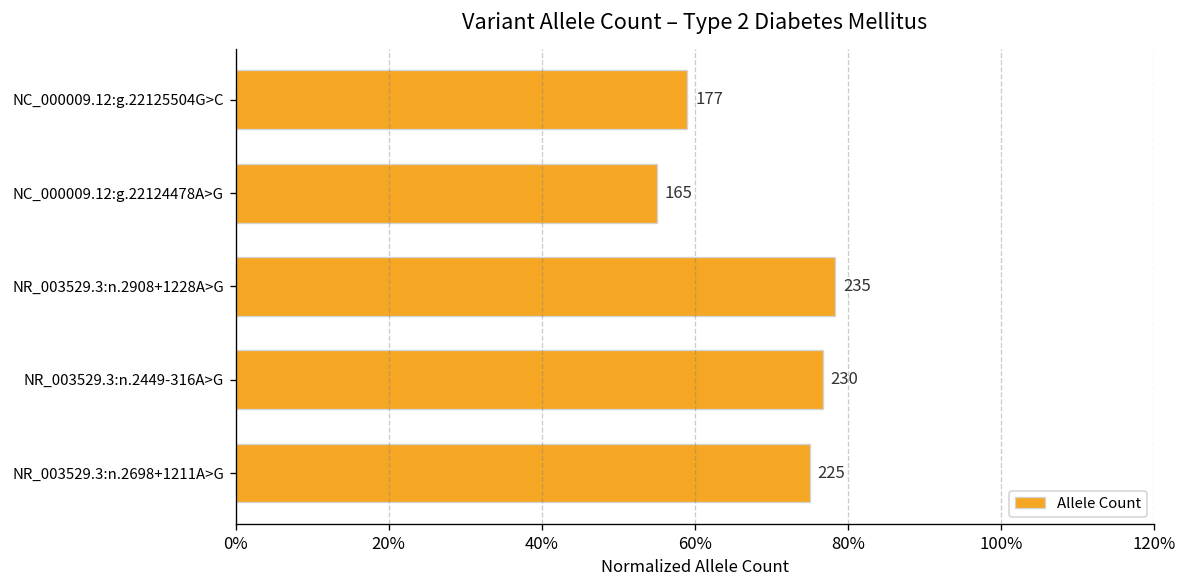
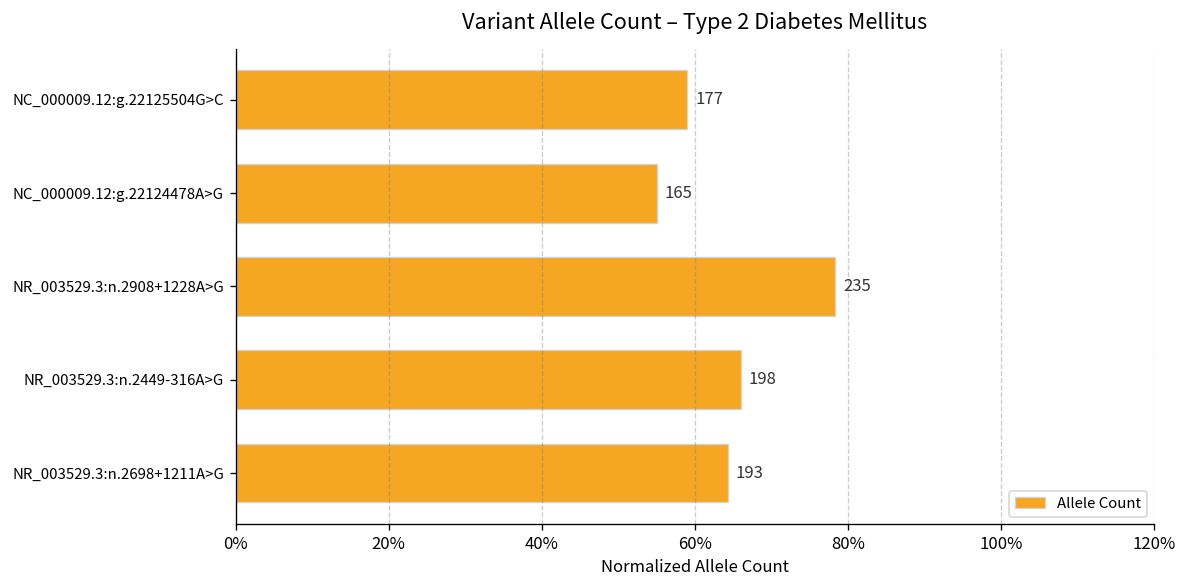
NR_003529.3:n.2449-316A>G: 230 -> 198
NR_003529.3:n.2698+1211A>G: 225 -> 193
